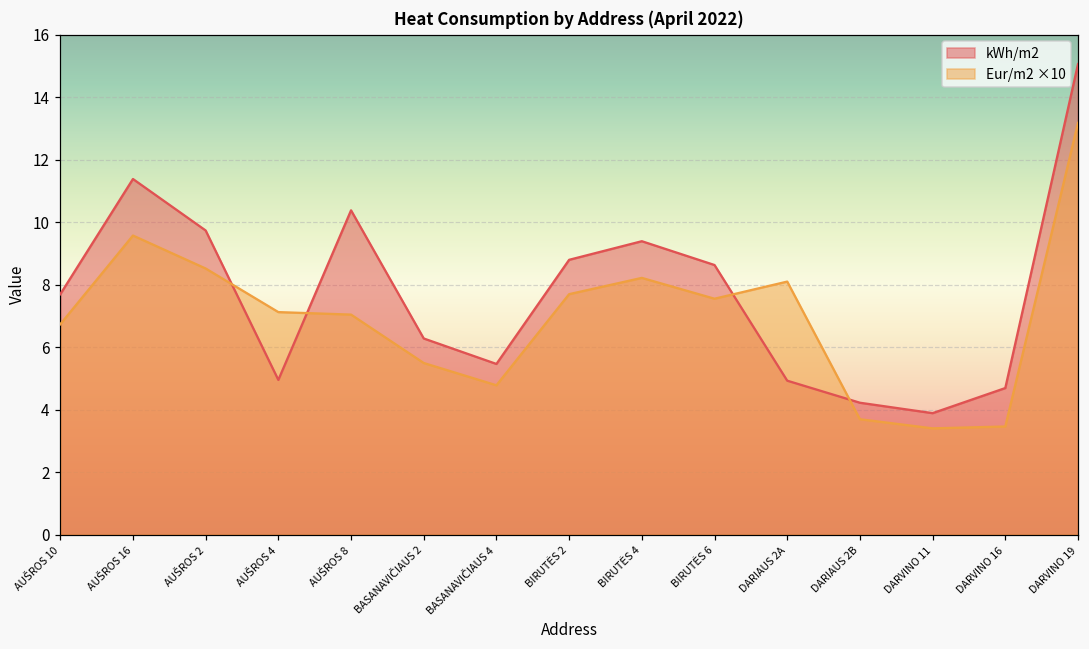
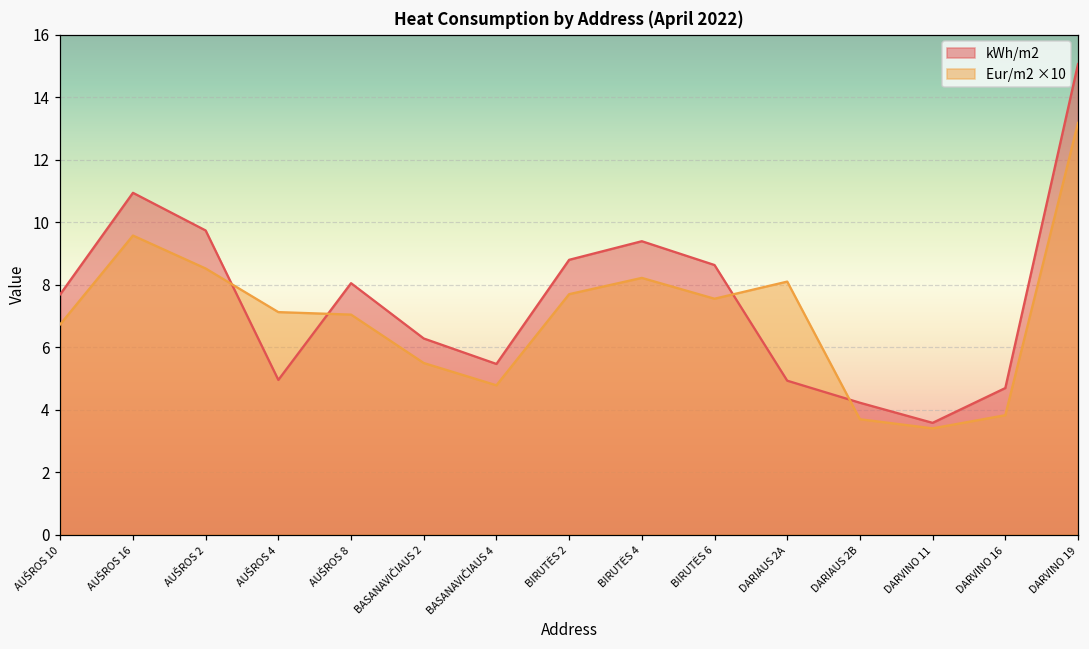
kWh/m2, AUŠROS 16: 11.4 -> 10.9
kWh/m2, AUŠROS 8: 10.4 -> 8.0
kWh/m2, DARVINO 11: 3.9 -> 3.6
Eur/m2 ×10, DARVINO 16: 3.5 -> 3.8
